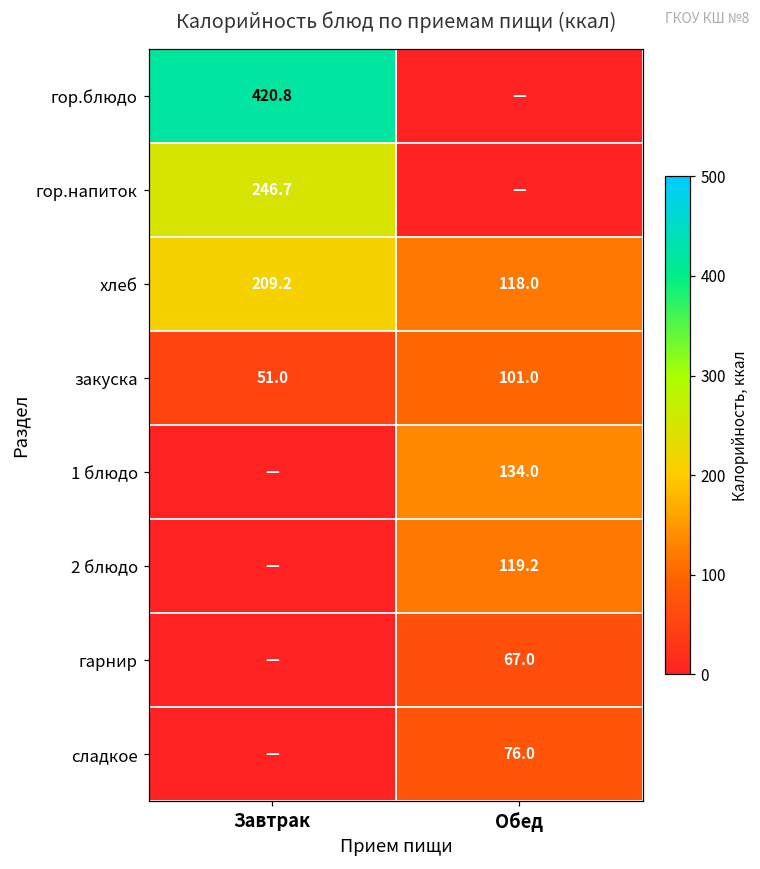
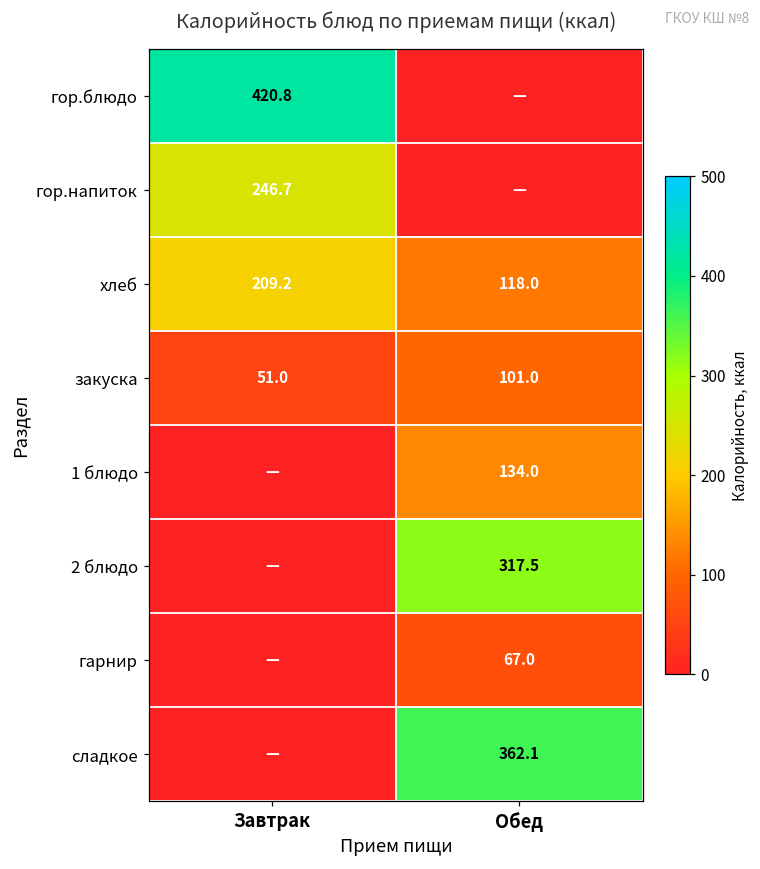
2 блюдо, Обед: 119.2 -> 317.5
сладкое, Обед: 76.0 -> 362.1
